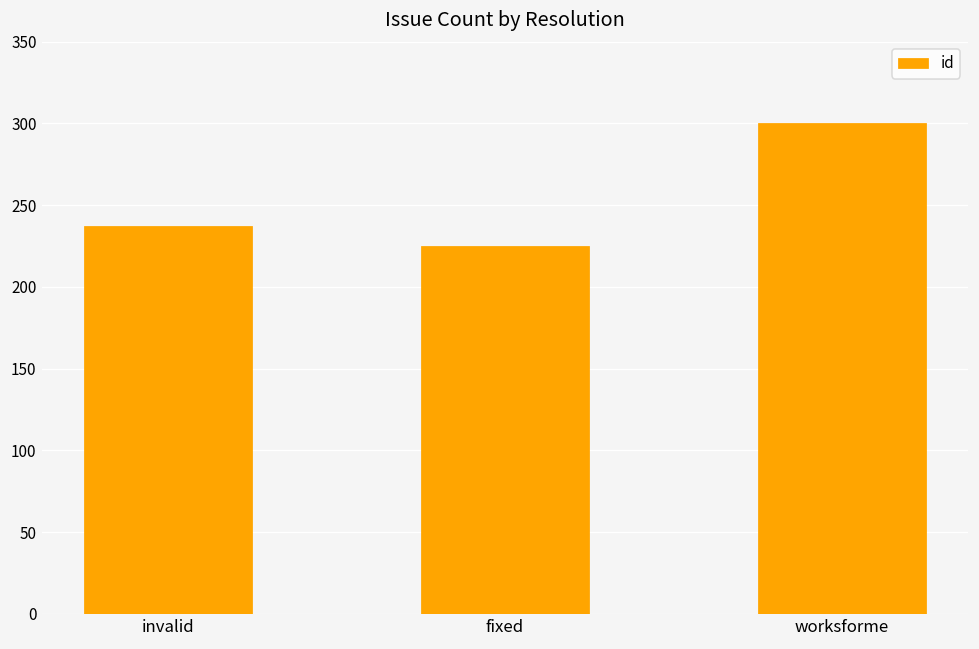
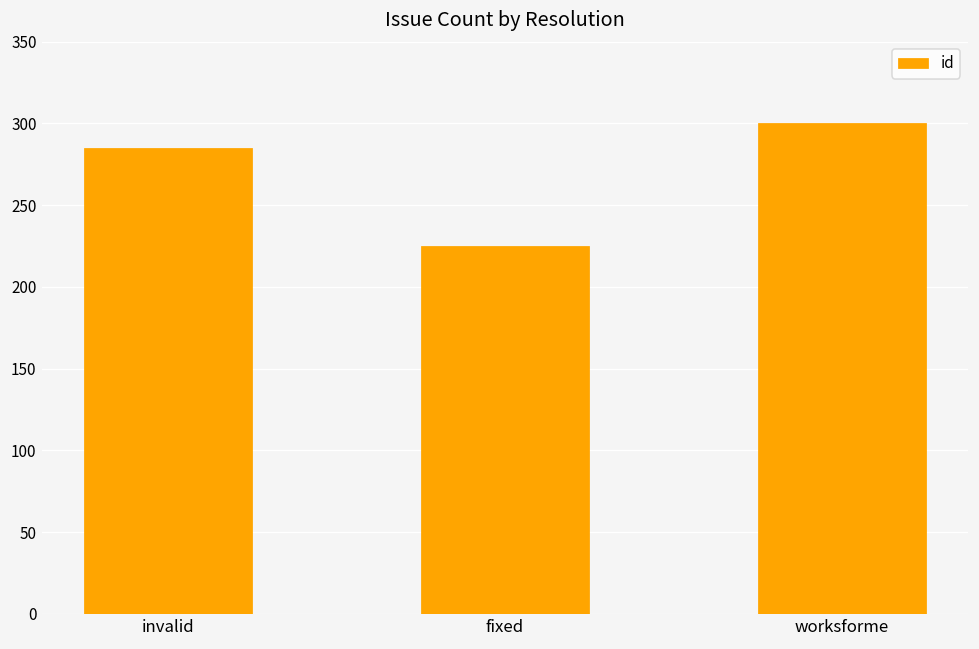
invalid: 237 -> 285
